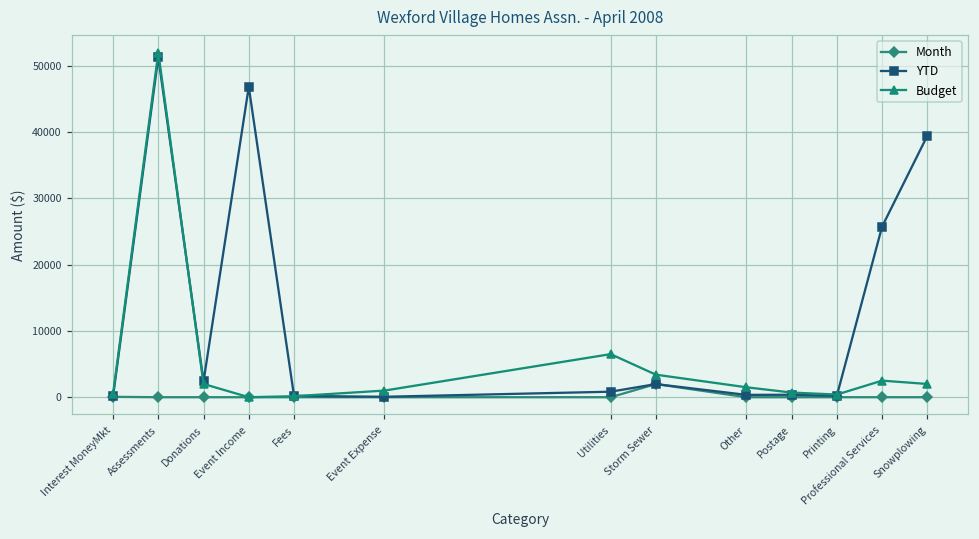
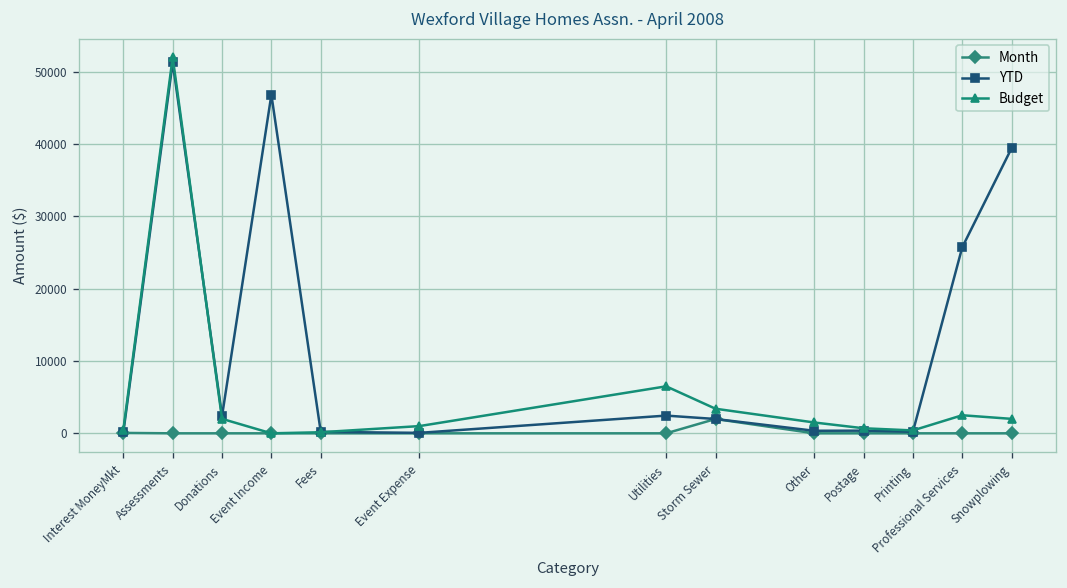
YTD, Utilities: 1000 -> 2000
